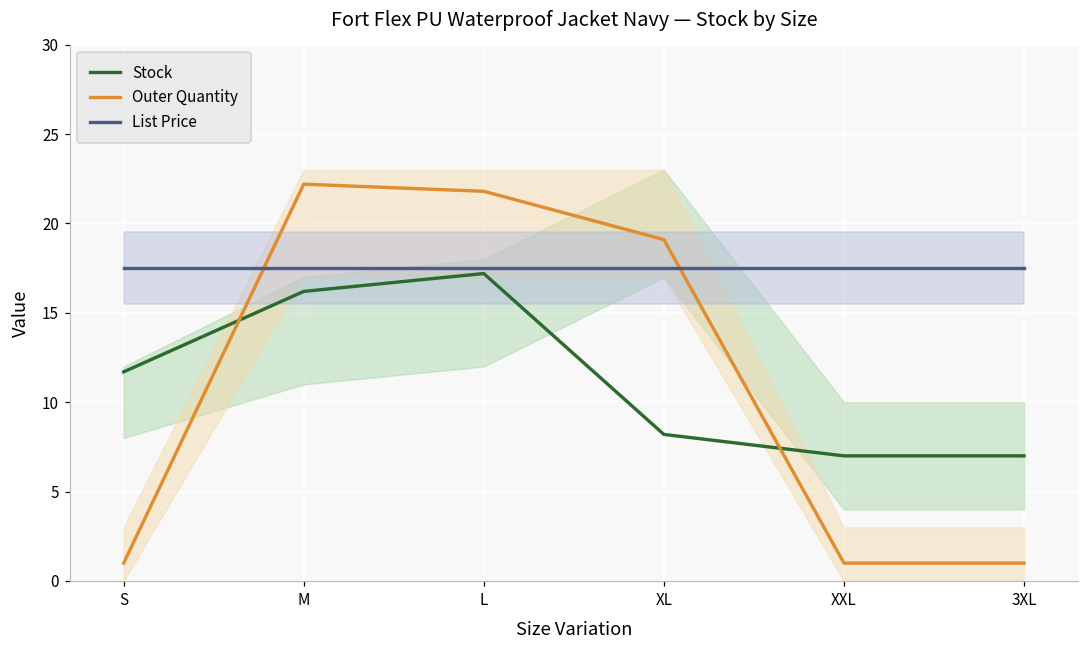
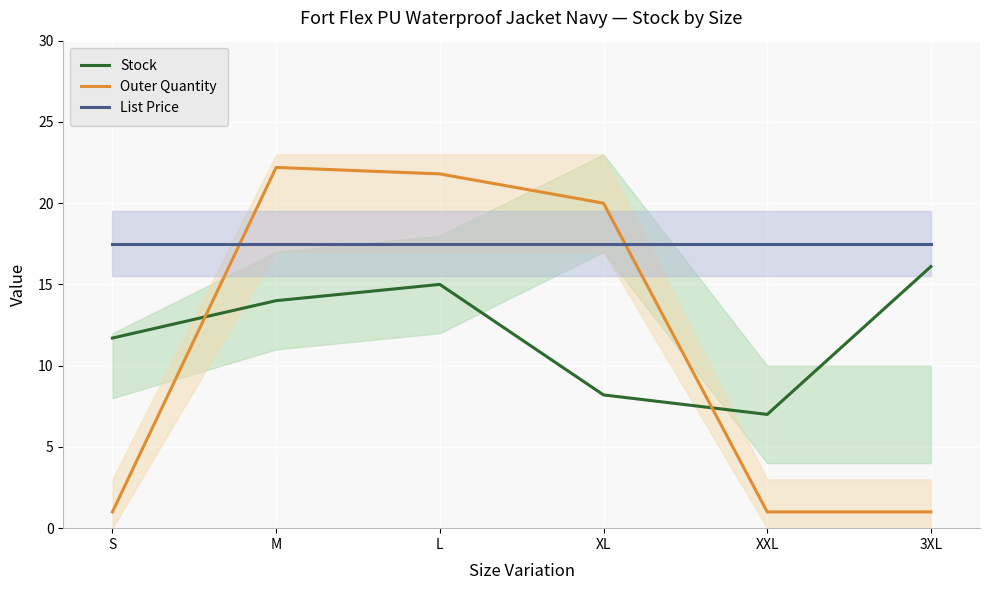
Stock, M: 16.2 -> 14.0
Stock, L: 17.2 -> 15.0
Outer Quantity, XL: 19.1 -> 20.0
Stock, 3XL: 7.0 -> 16.1
